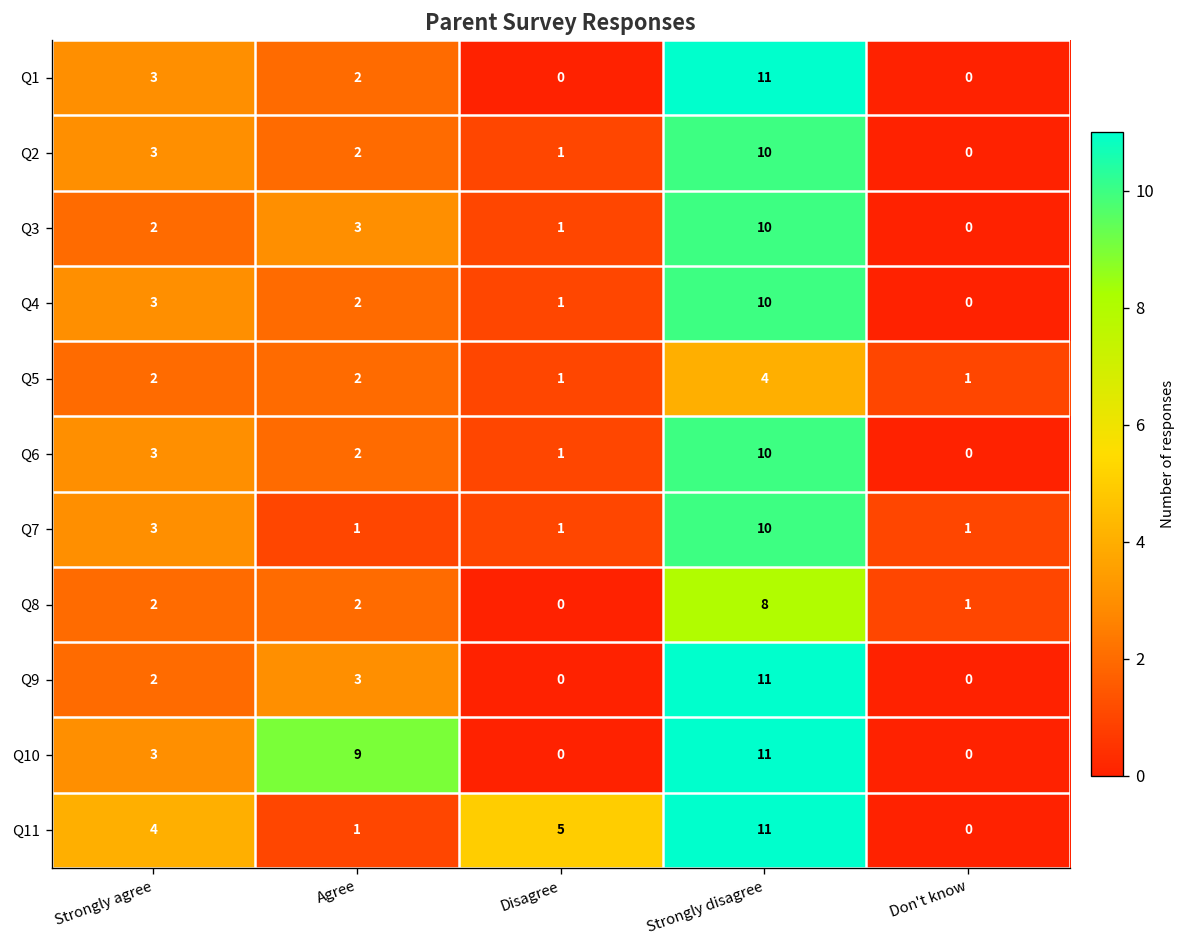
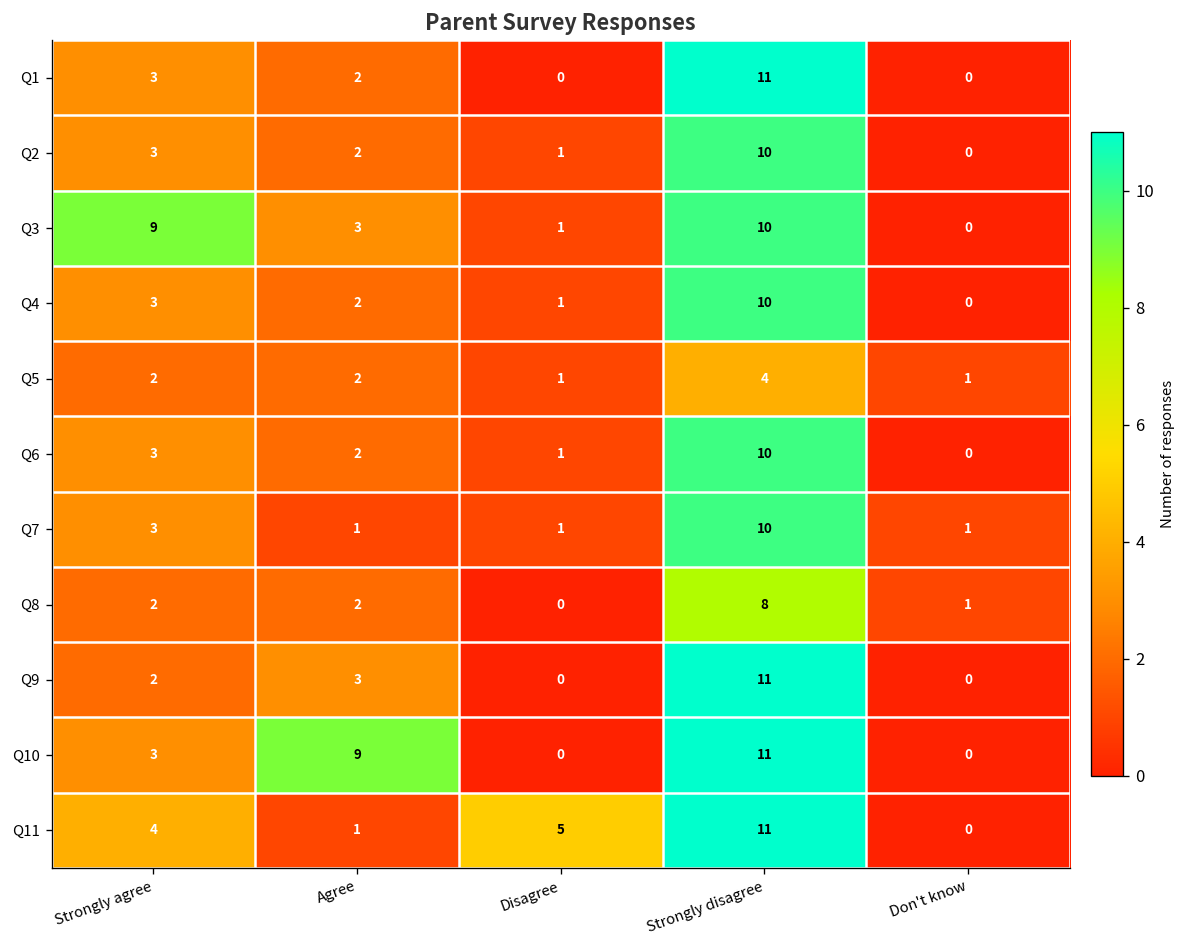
Q3, Strongly agree: 2 -> 9
